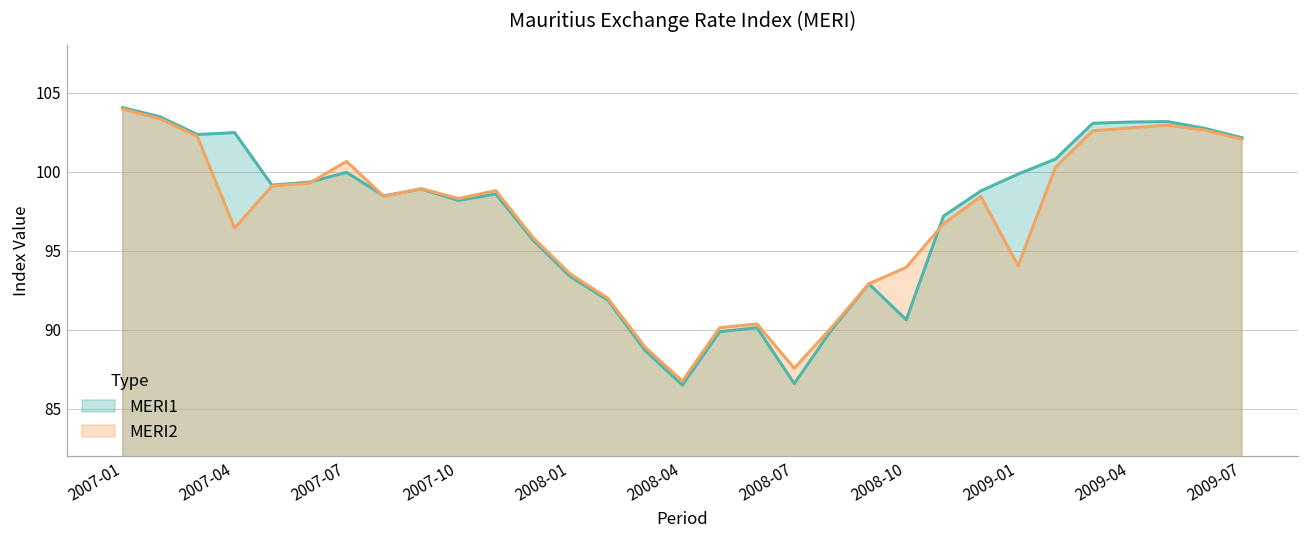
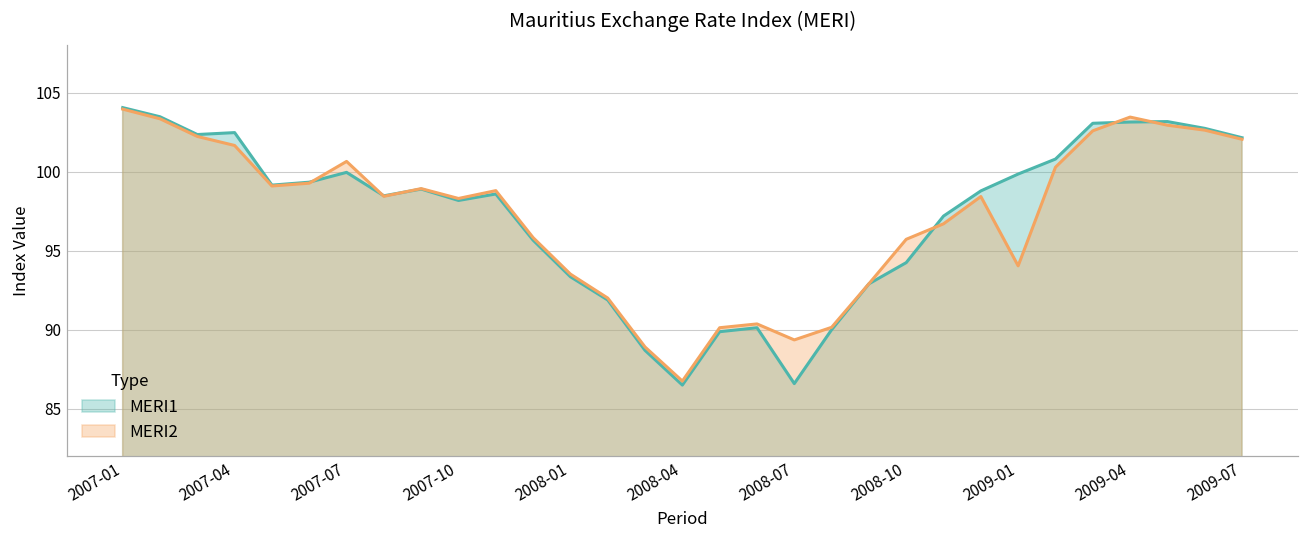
MERI2, 2007-04: 96.4 -> 101.7
MERI2, 2008-07: 87.6 -> 89.4
MERI1, 2008-10: 90.6 -> 94.3
MERI2, 2008-10: 94.0 -> 95.7
MERI2, 2009-04: 102.8 -> 103.5
